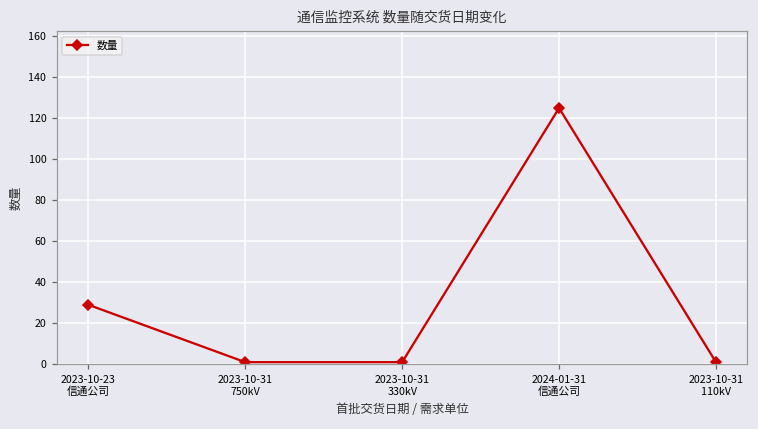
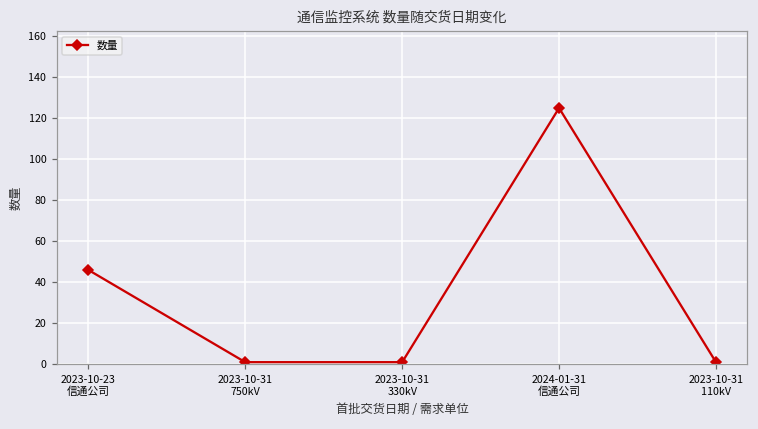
2023-10-23 信通公司: 29 -> 46
